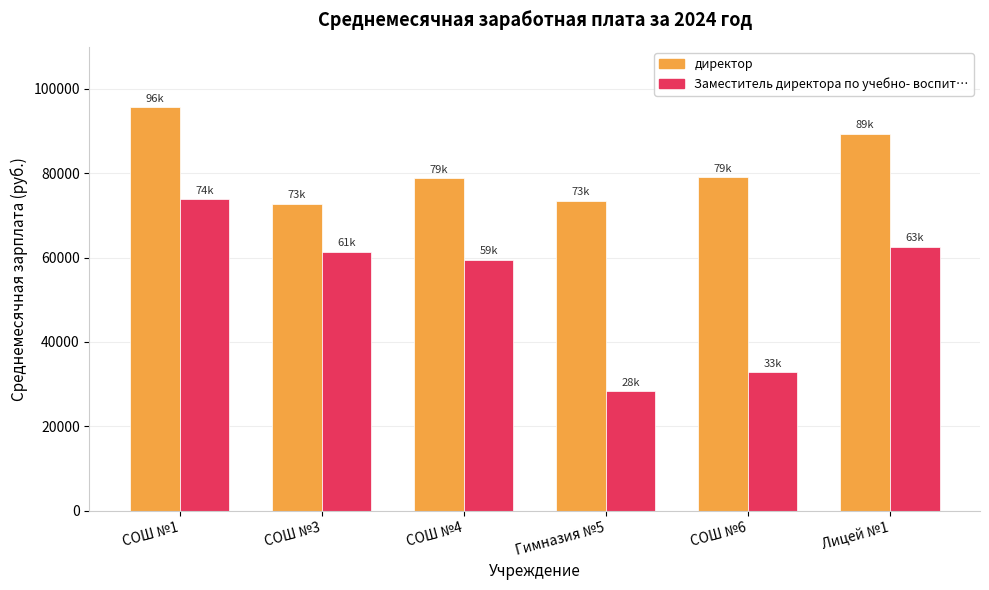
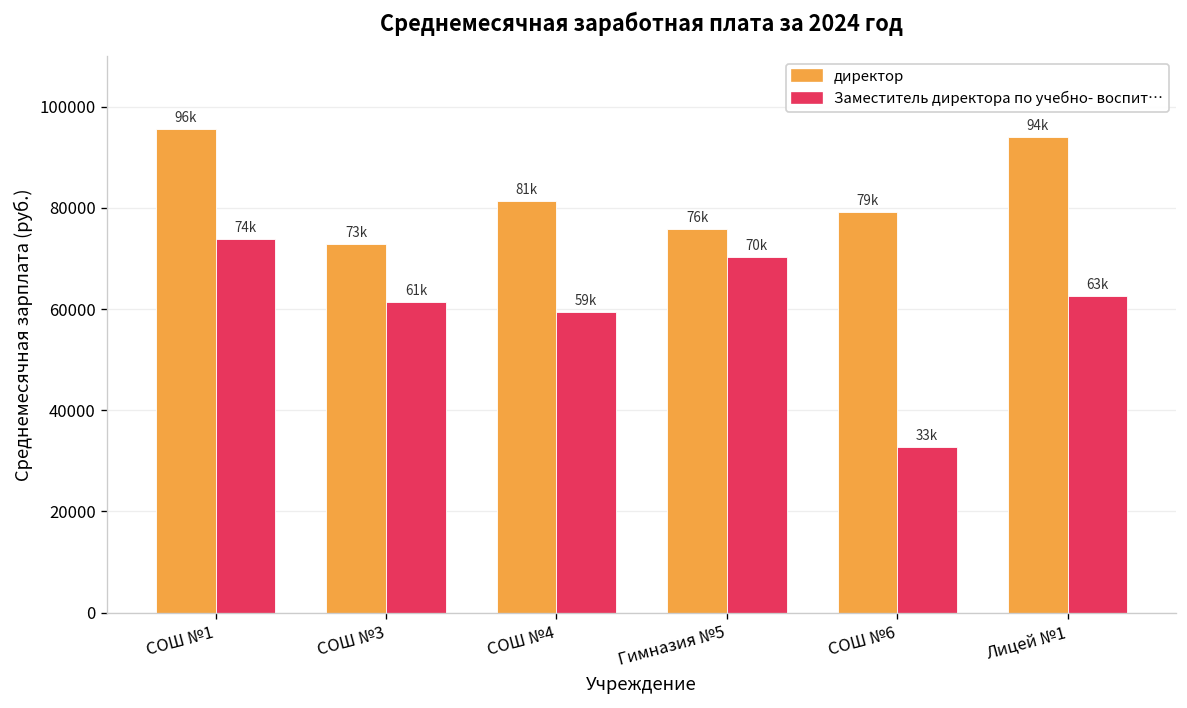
директор, СОШ №4: 79k -> 81k
директор, Гимназия №5: 73k -> 76k
Заместитель директора по учебно- воспит…, Гимназия №5: 28k -> 70k
директор, Лицей №1: 89k -> 94k
